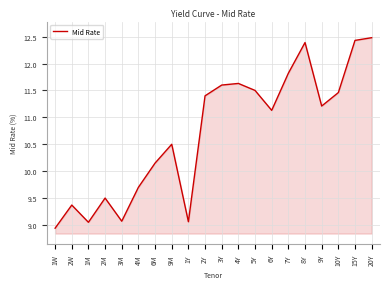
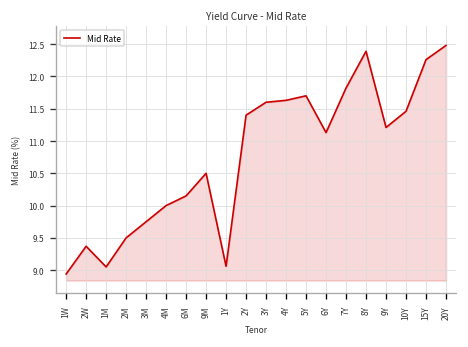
3M: 9.1 -> 9.8
4M: 9.7 -> 10.0
5Y: 11.5 -> 11.7
15Y: 12.4 -> 12.3
